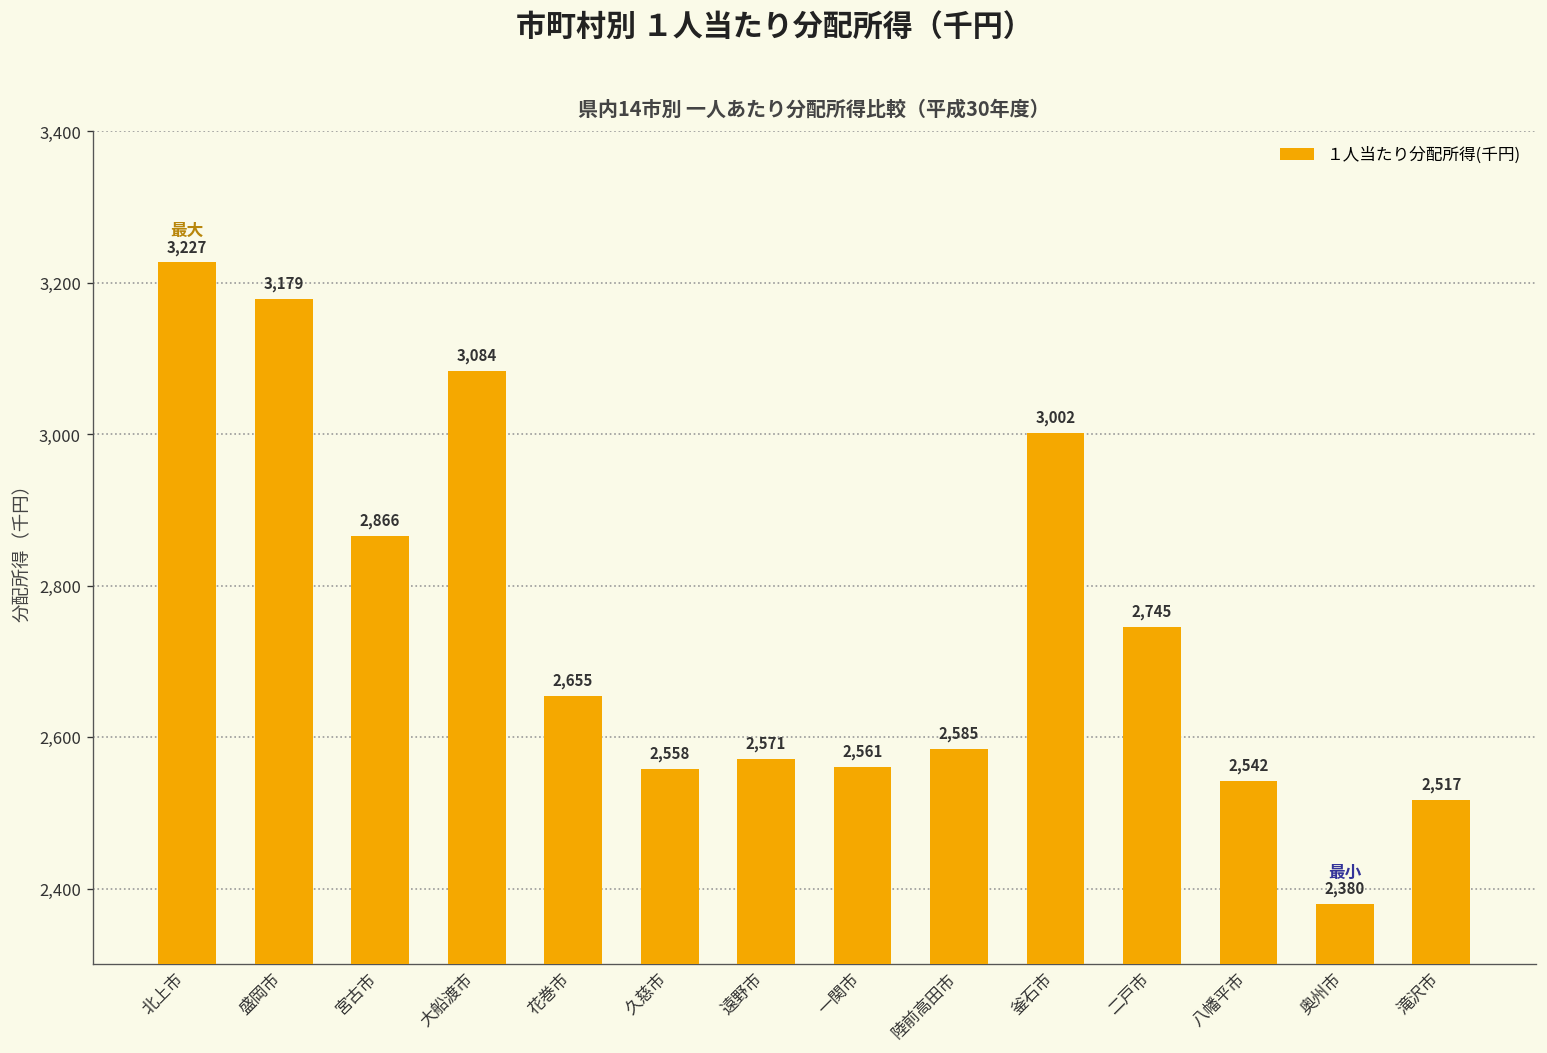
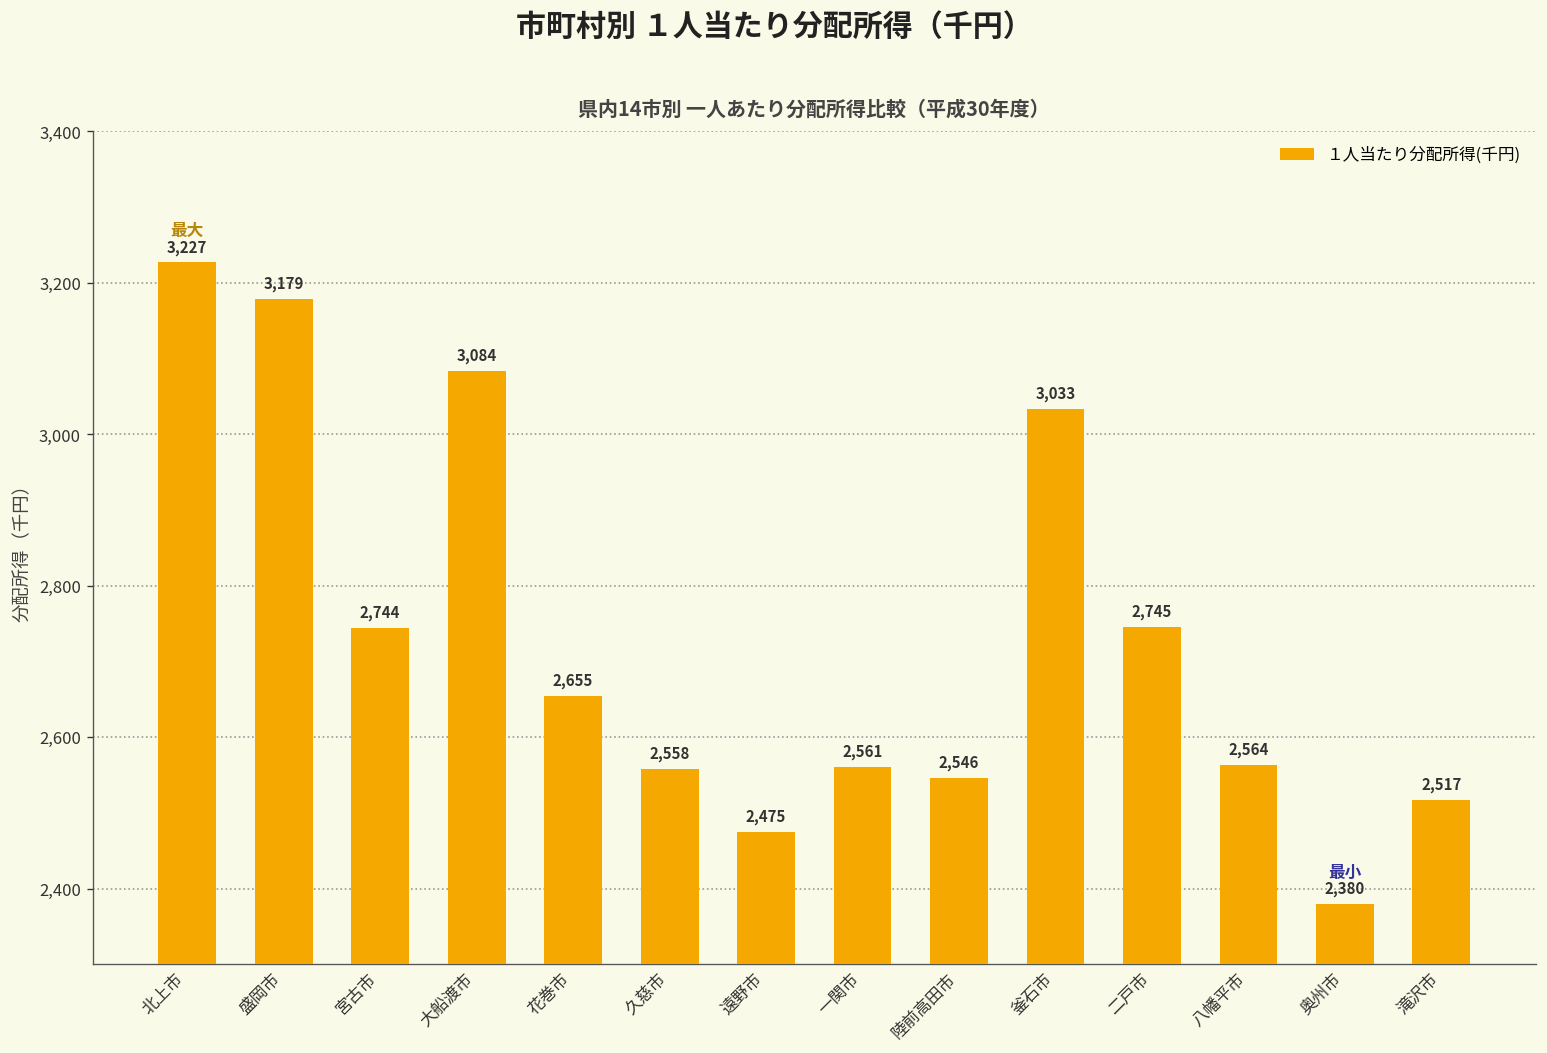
宮古市: 2,866 -> 2,744
遠野市: 2,571 -> 2,475
陸前高田市: 2,585 -> 2,546
釜石市: 3,002 -> 3,033
八幡平市: 2,542 -> 2,564
